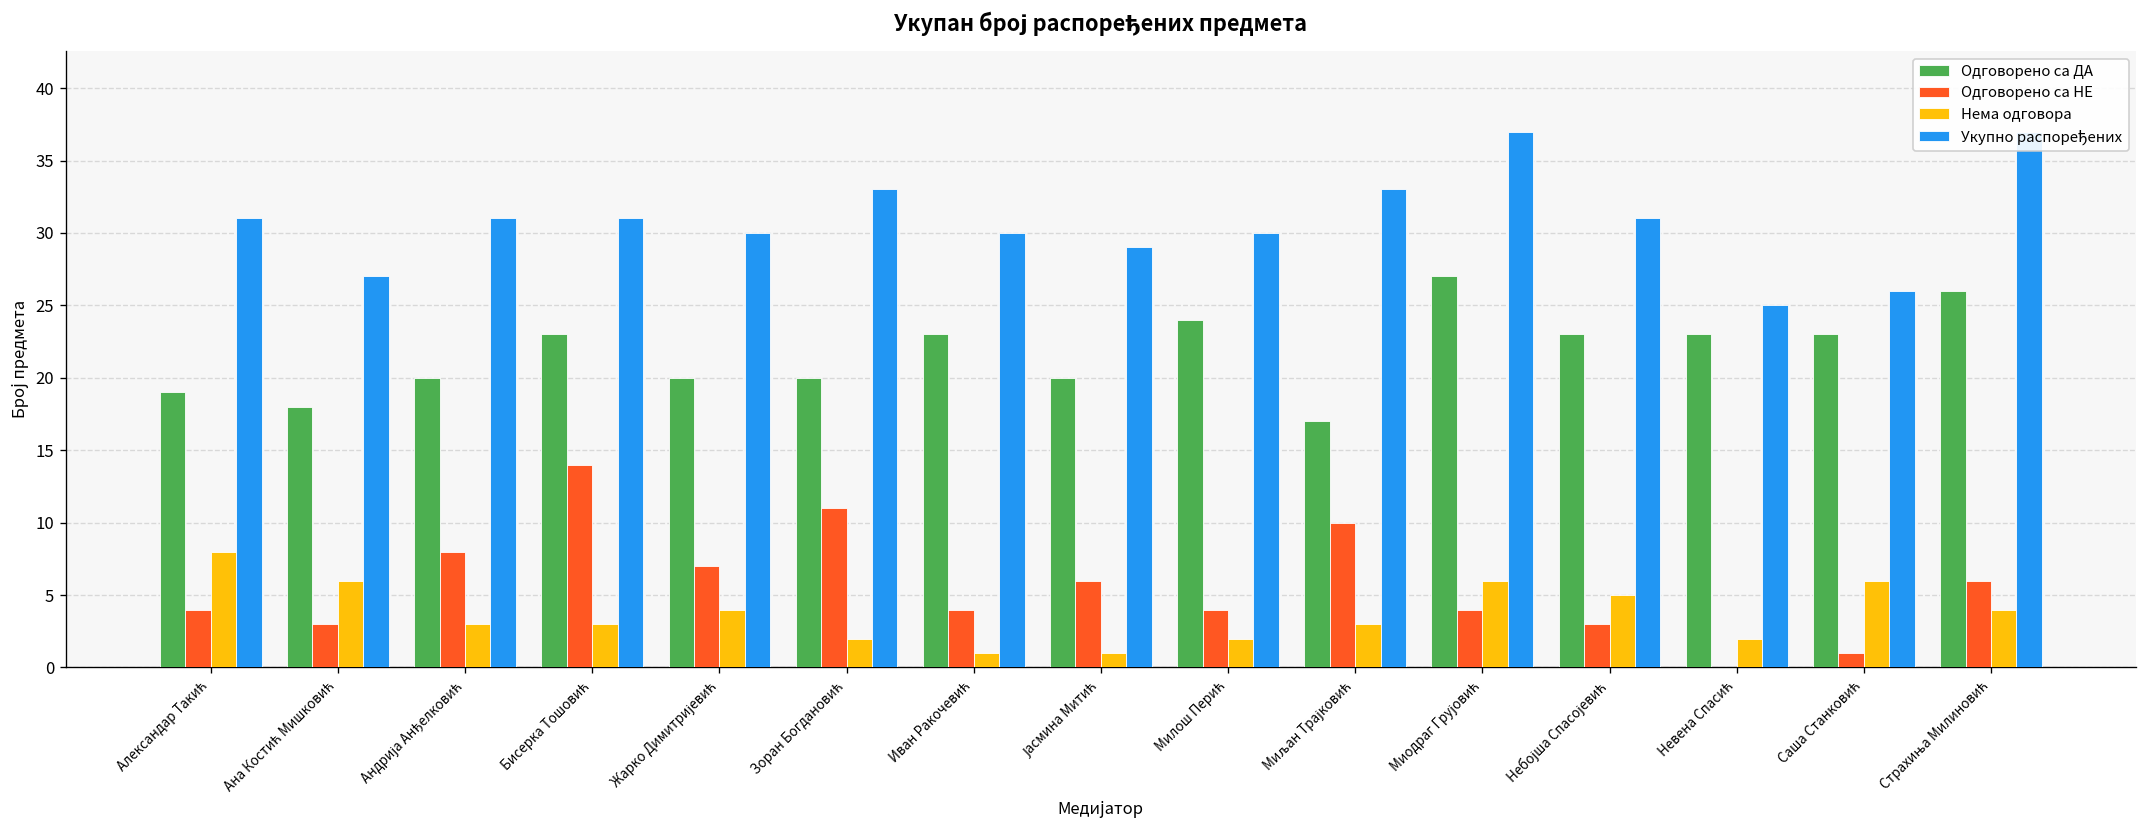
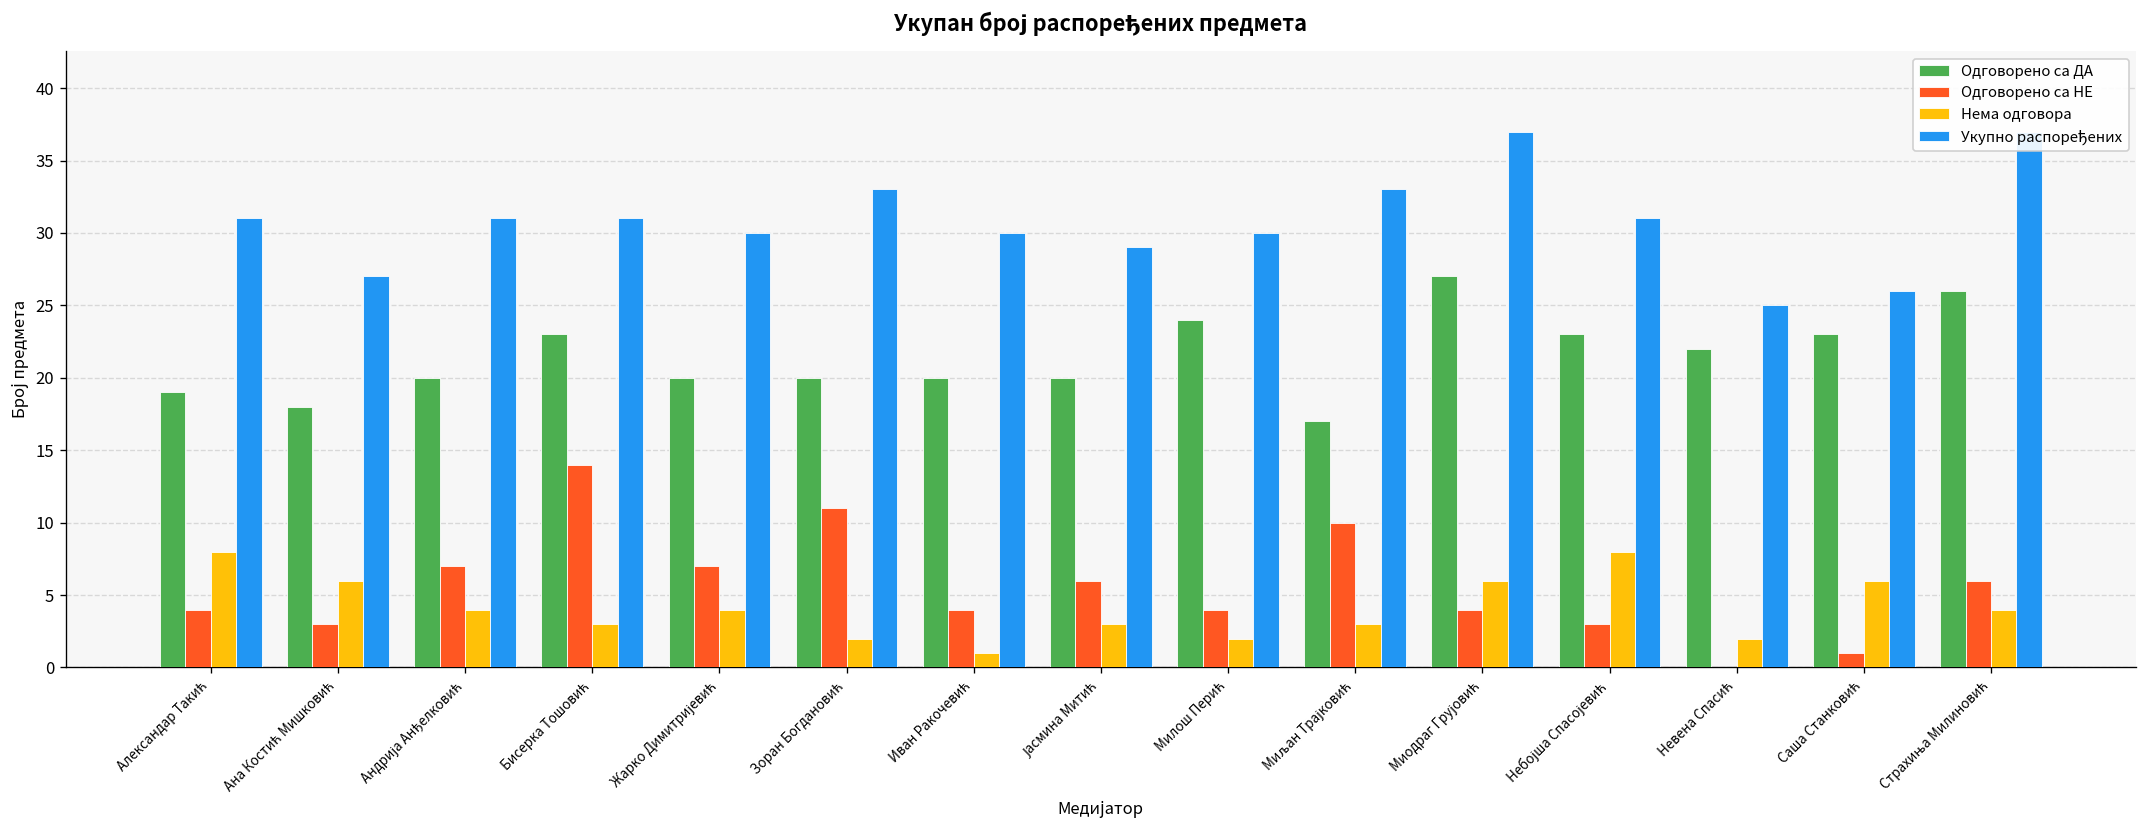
Одговорено са НЕ, Андрија Анђелковић: 8 -> 7
Нема одговора, Андрија Анђелковић: 3 -> 4
Одговорено са ДА, Иван Ракочевић: 23 -> 20
Нема одговора, Јасмина Митић: 1 -> 3
Нема одговора, Небојша Спасојевић: 5 -> 8
Одговорено са ДА, Невена Спасић: 23 -> 22
